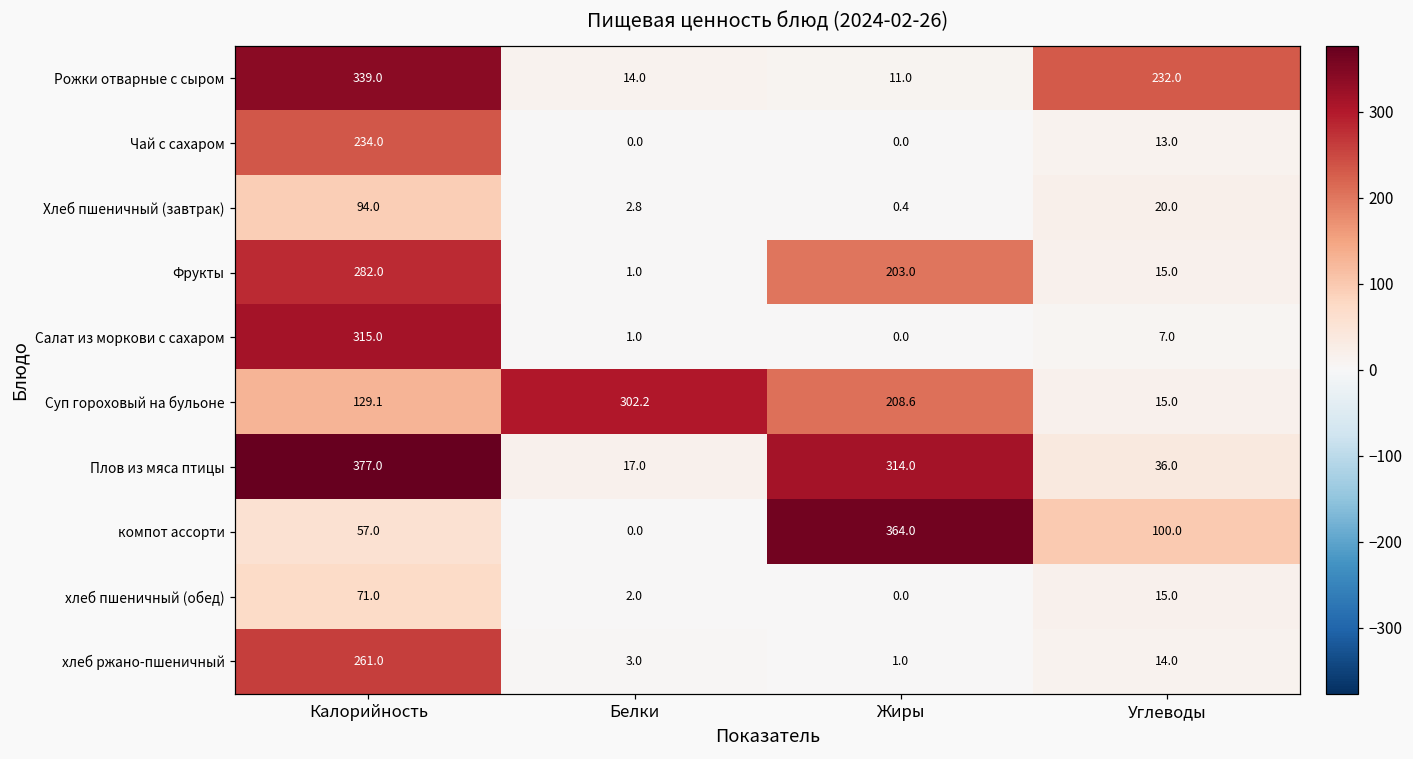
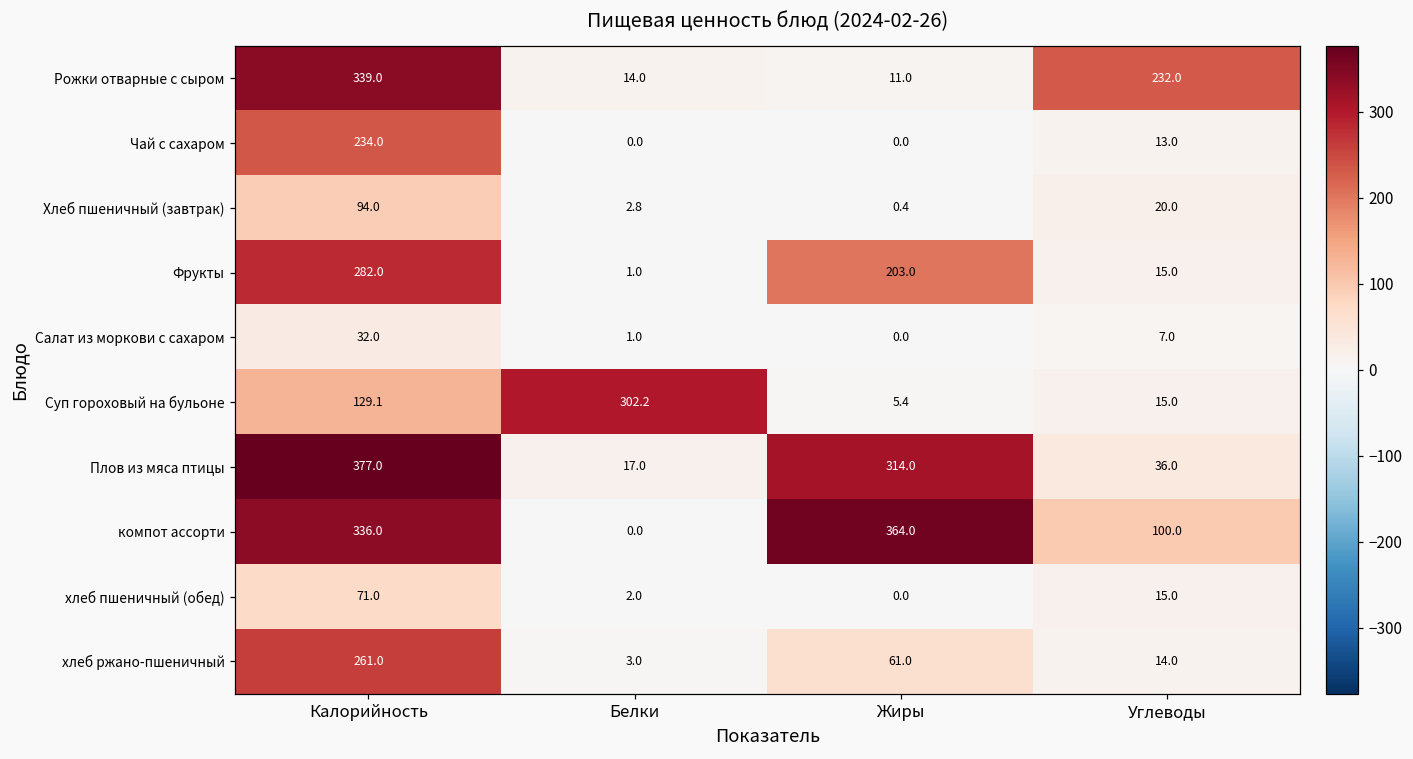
Салат из моркови с сахаром, Калорийность: 315.0 -> 32.0
Суп гороховый на бульоне, Жиры: 208.6 -> 5.4
компот ассорти, Калорийность: 57.0 -> 336.0
хлеб ржано-пшеничный, Жиры: 1.0 -> 61.0
